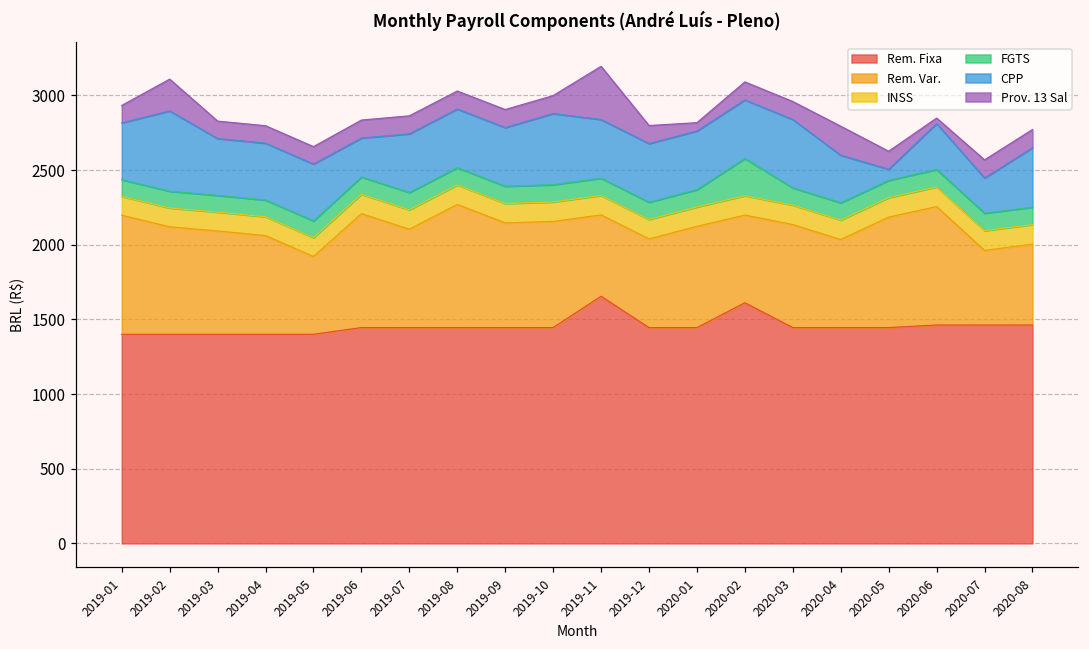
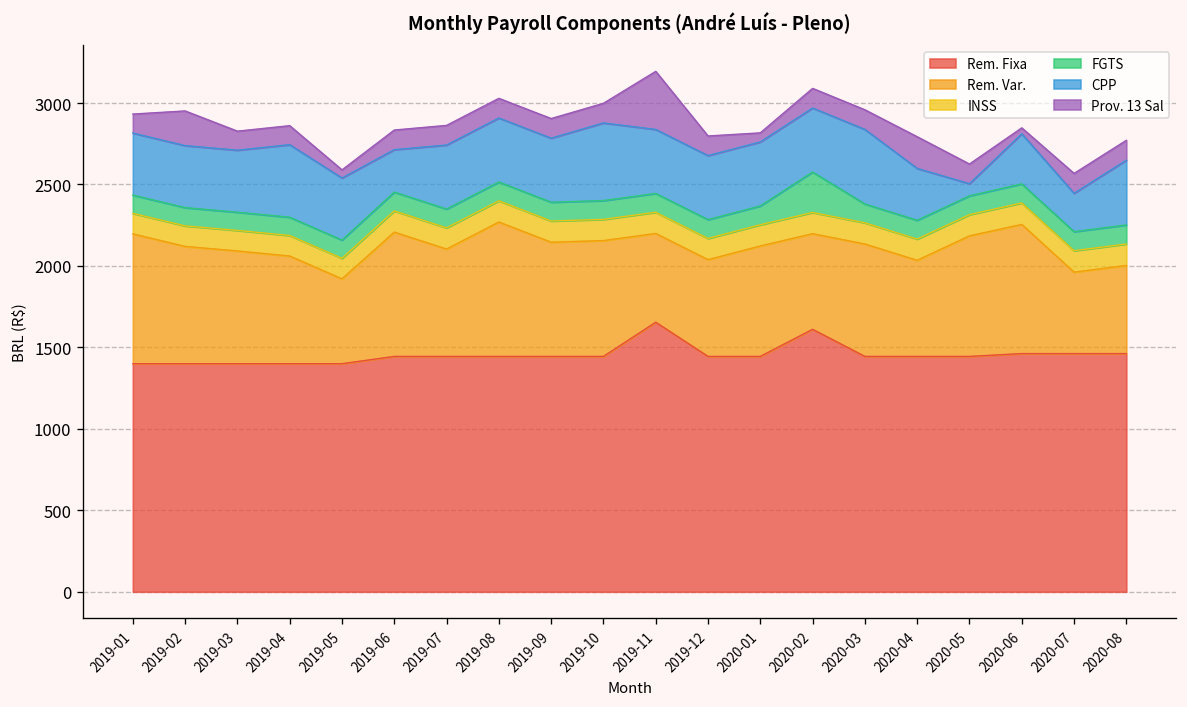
CPP, 2019-02: 540 -> 380
CPP, 2019-04: 380 -> 450
Prov. 13 Sal, 2019-05: 120 -> 50
